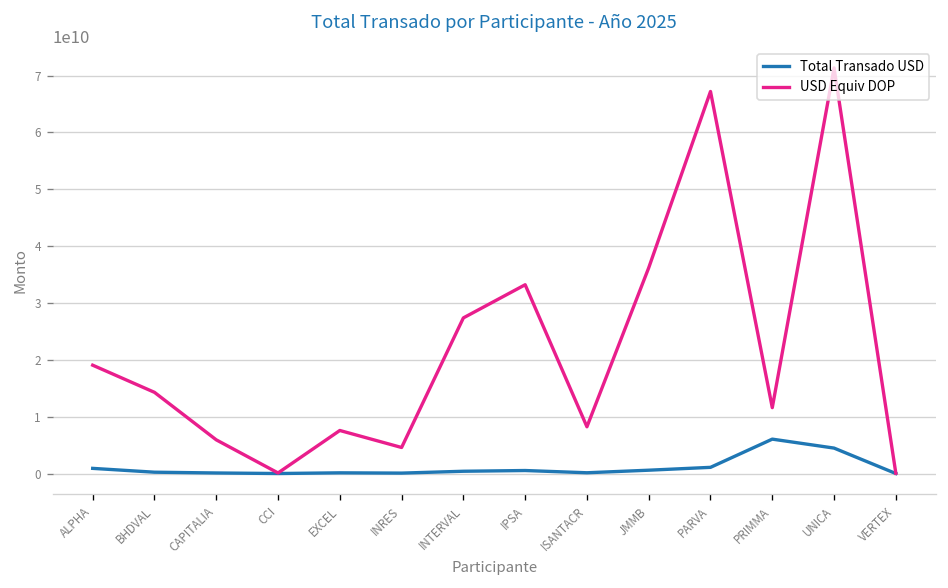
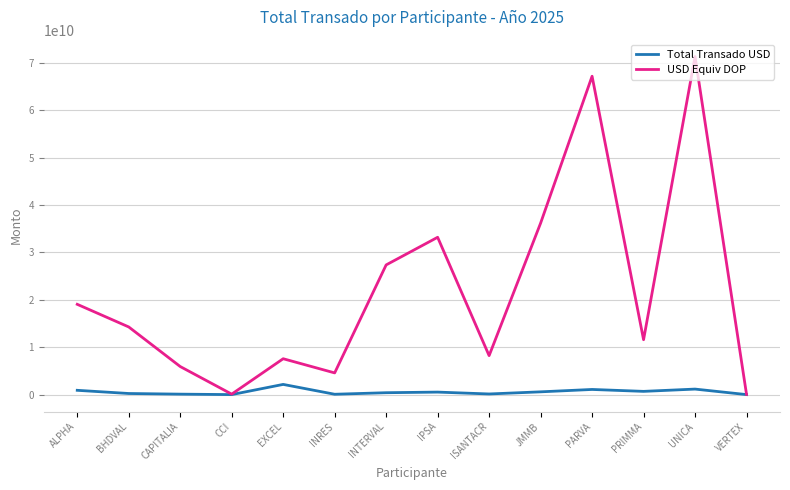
Total Transado USD, EXCEL: 0 -> 2000000000
Total Transado USD, PRIMMA: 6000000000 -> 1000000000
Total Transado USD, UNICA: 4000000000 -> 1000000000
